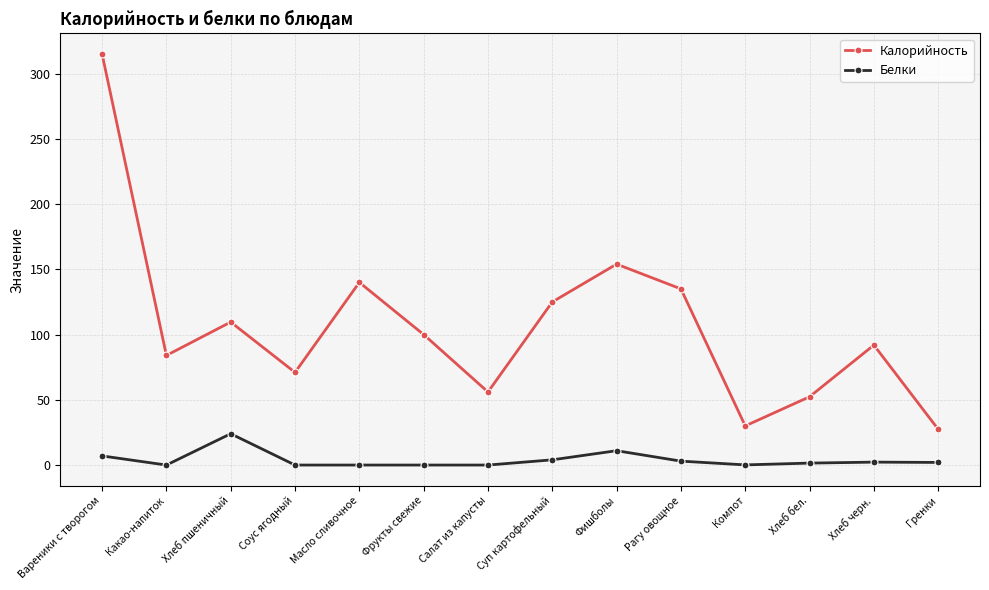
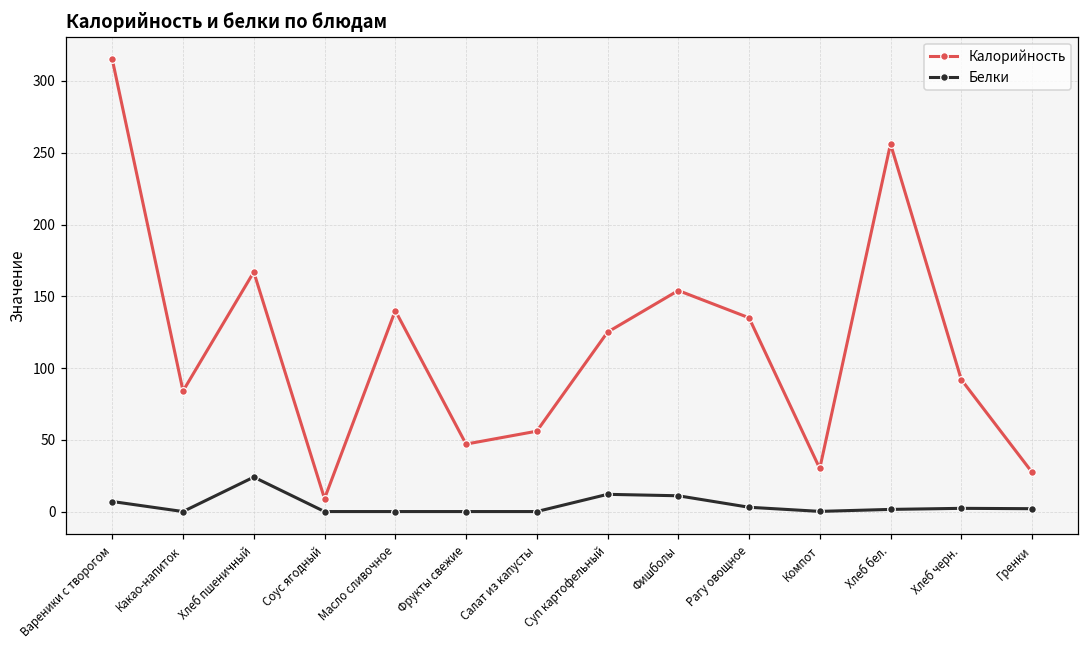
Калорийность, Хлеб пшеничный: 110 -> 167
Калорийность, Соус ягодный: 71 -> 9
Калорийность, Фрукты свежие: 100 -> 47
Белки, Суп картофельный: 4 -> 12
Калорийность, Хлеб бел.: 52 -> 256
